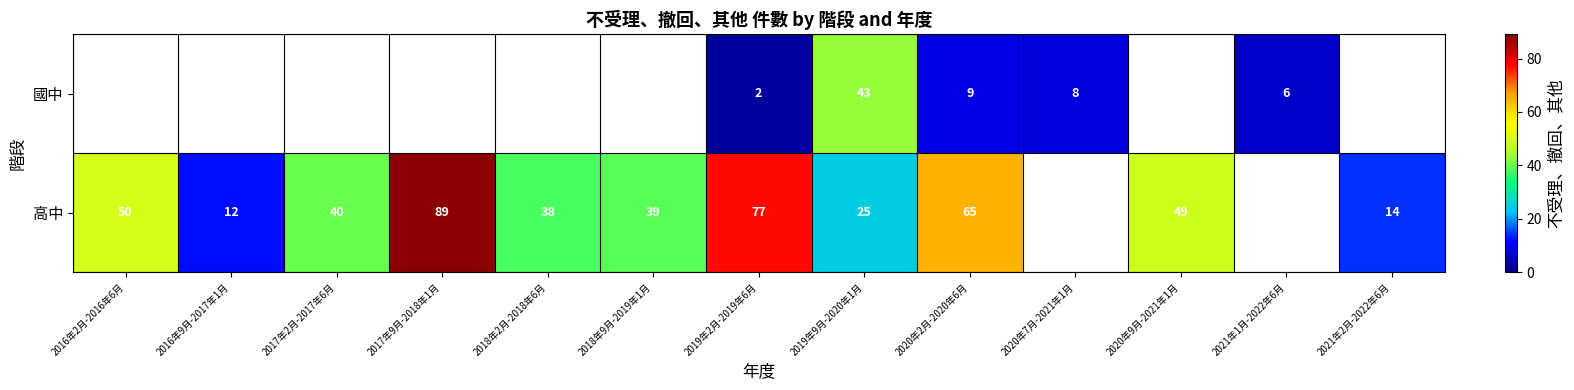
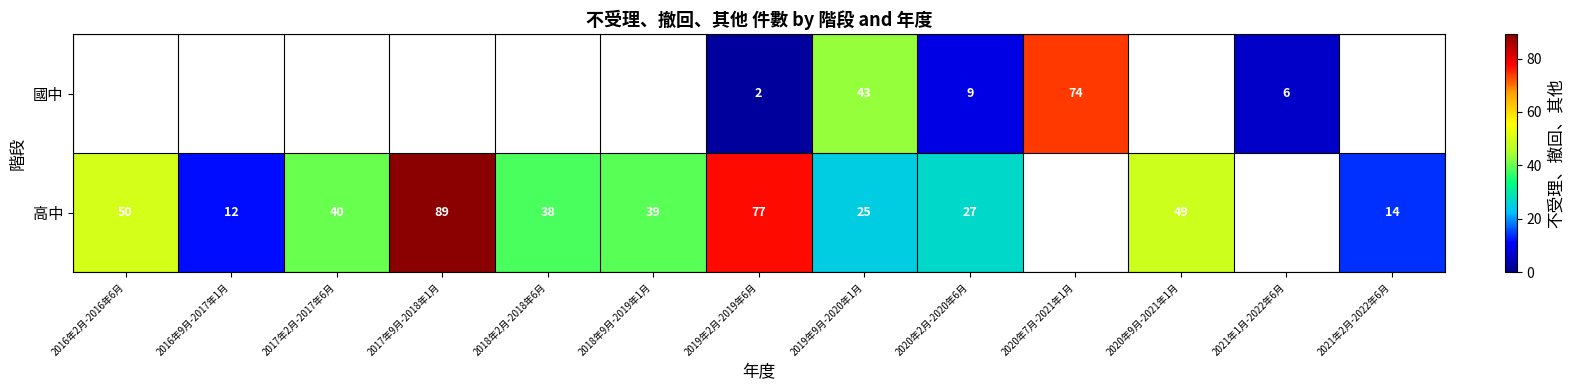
國中, 2020年7月-2021年1月: 8 -> 74
高中, 2020年2月-2020年6月: 65 -> 27
